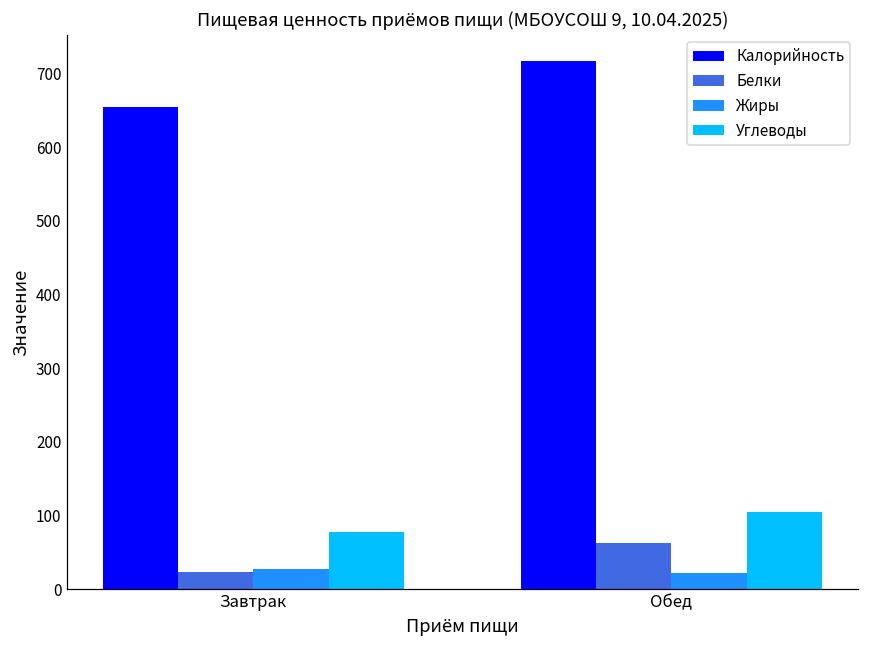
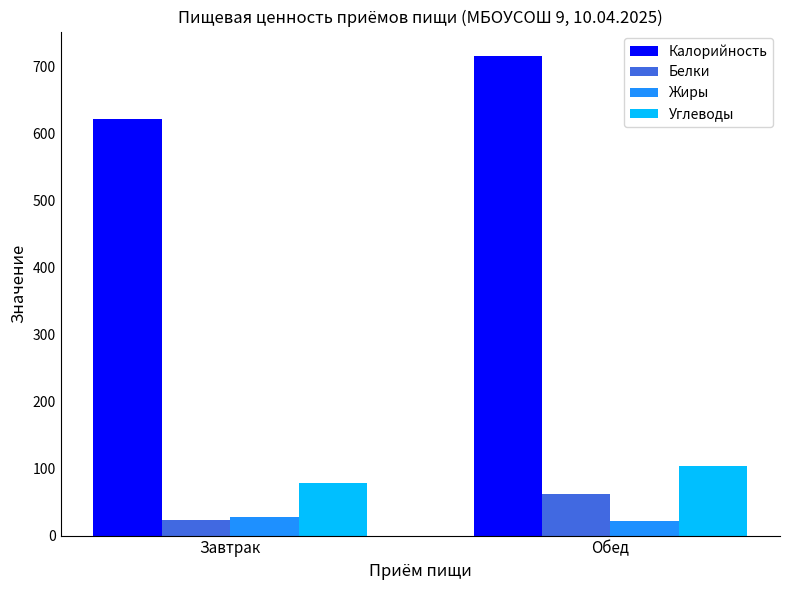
Калорийность, Завтрак: 650 -> 620
